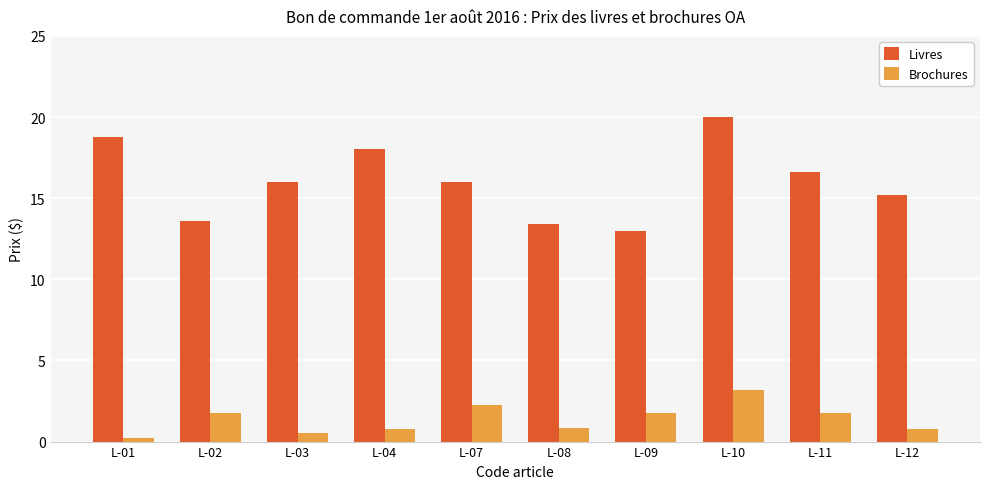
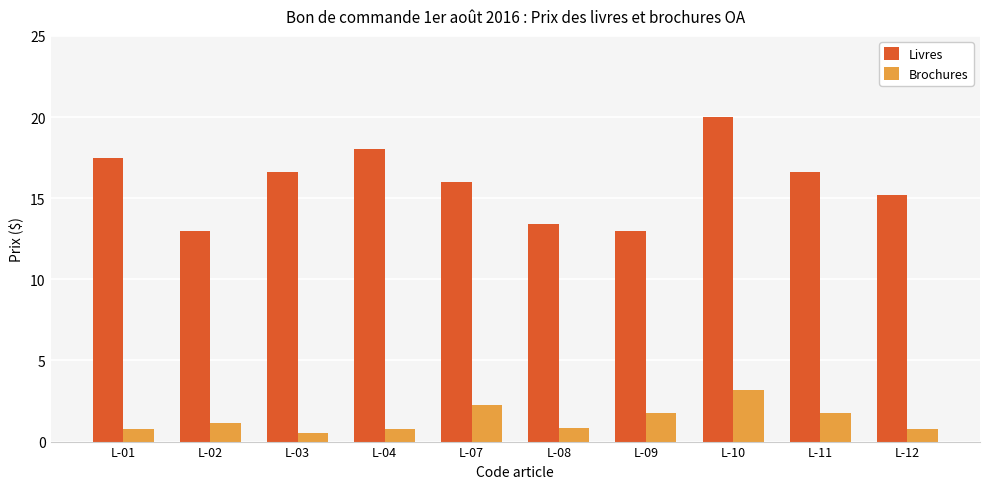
Livres, L-01: 18.8 -> 17.5
Brochures, L-01: 0.3 -> 0.8
Livres, L-02: 13.6 -> 13.0
Brochures, L-02: 1.8 -> 1.2
Livres, L-03: 16.0 -> 16.6
